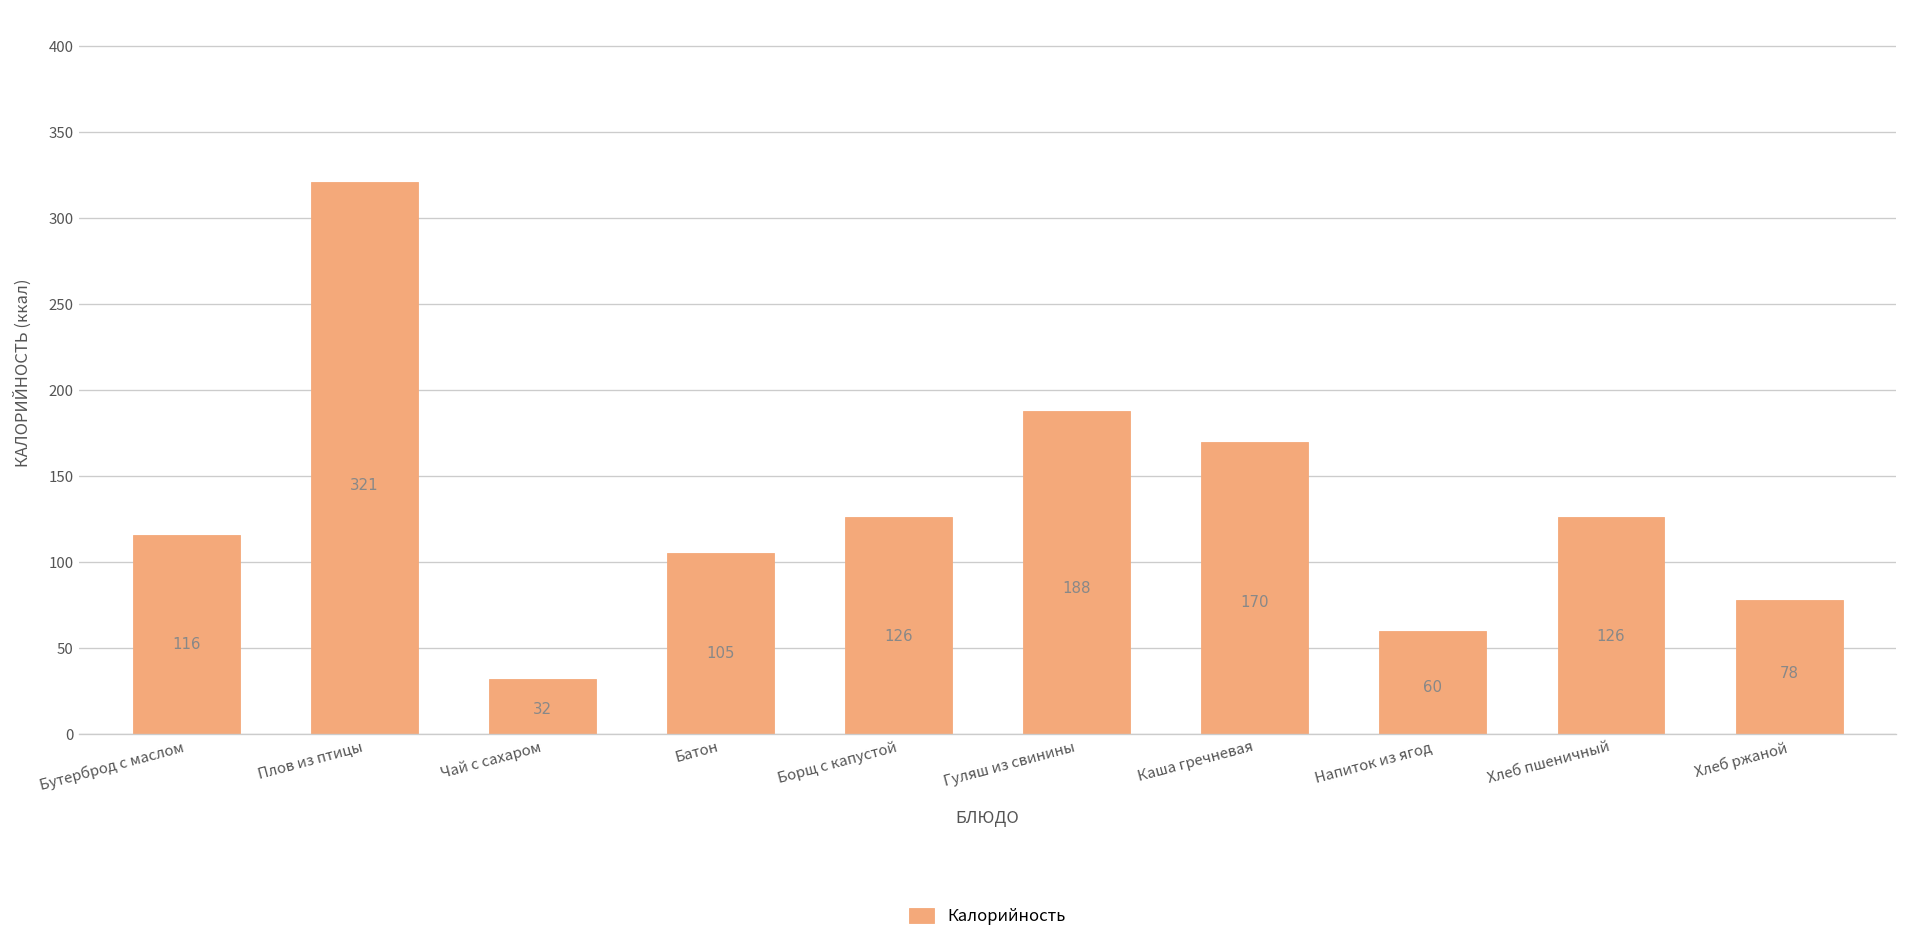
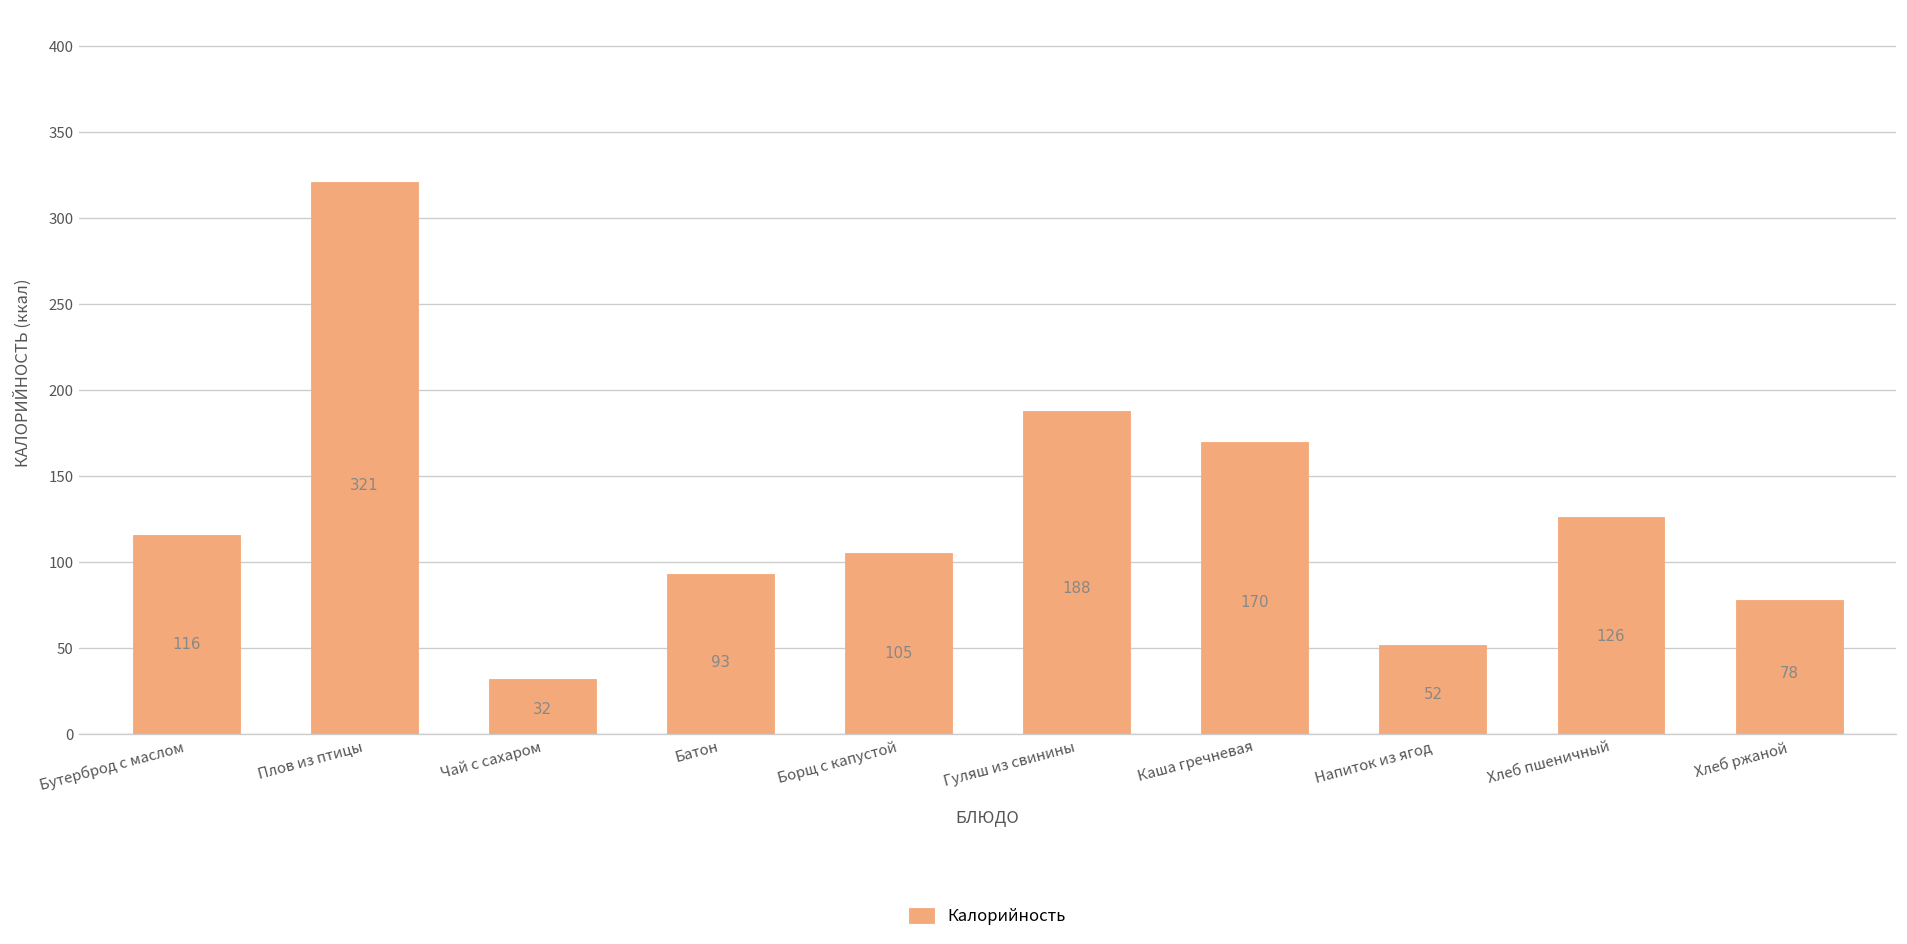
Батон: 105 -> 93
Борщ с капустой: 126 -> 105
Напиток из ягод: 60 -> 52
